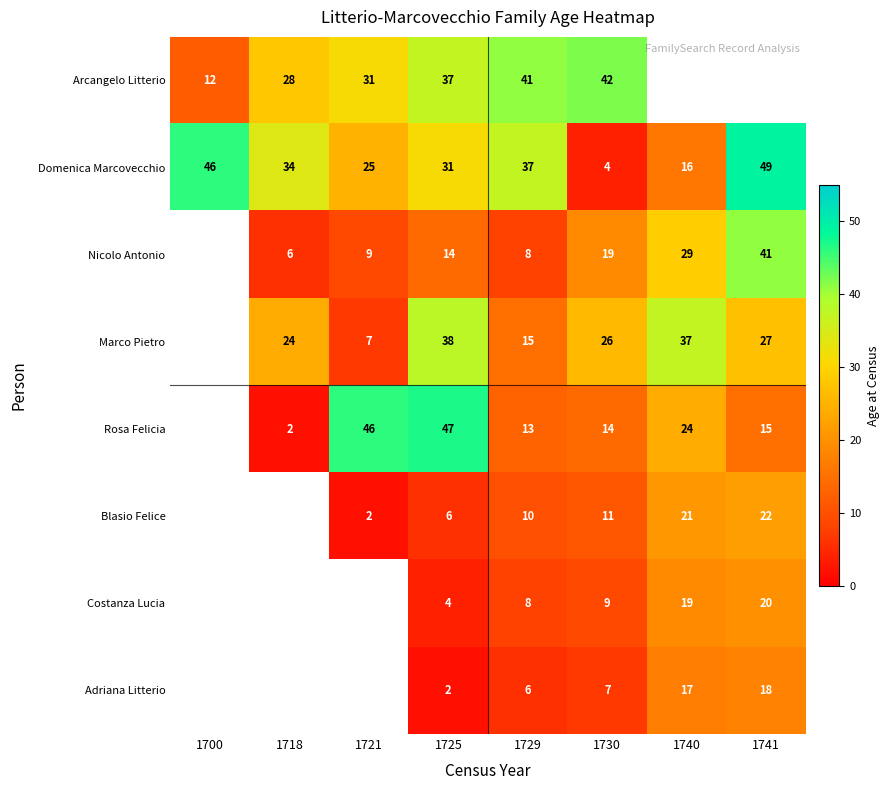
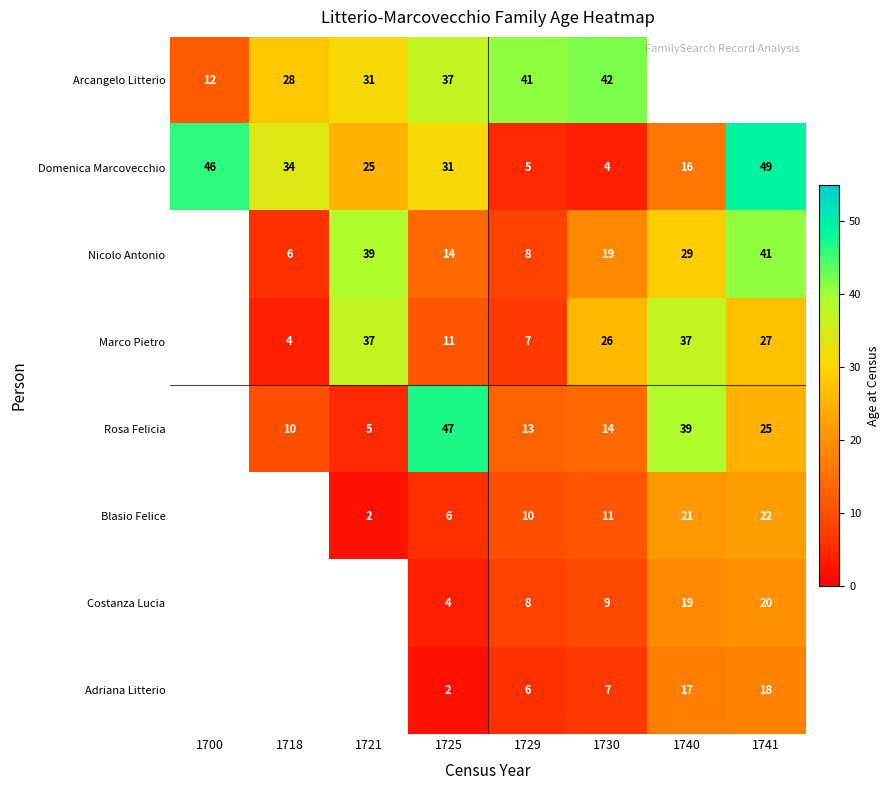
Domenica Marcovecchio, 1729: 37 -> 5
Nicolo Antonio, 1721: 9 -> 39
Marco Pietro, 1718: 24 -> 4
Marco Pietro, 1721: 7 -> 37
Marco Pietro, 1725: 38 -> 11
Marco Pietro, 1729: 15 -> 7
Rosa Felicia, 1718: 2 -> 10
Rosa Felicia, 1721: 46 -> 5
Rosa Felicia, 1740: 24 -> 39
Rosa Felicia, 1741: 15 -> 25
